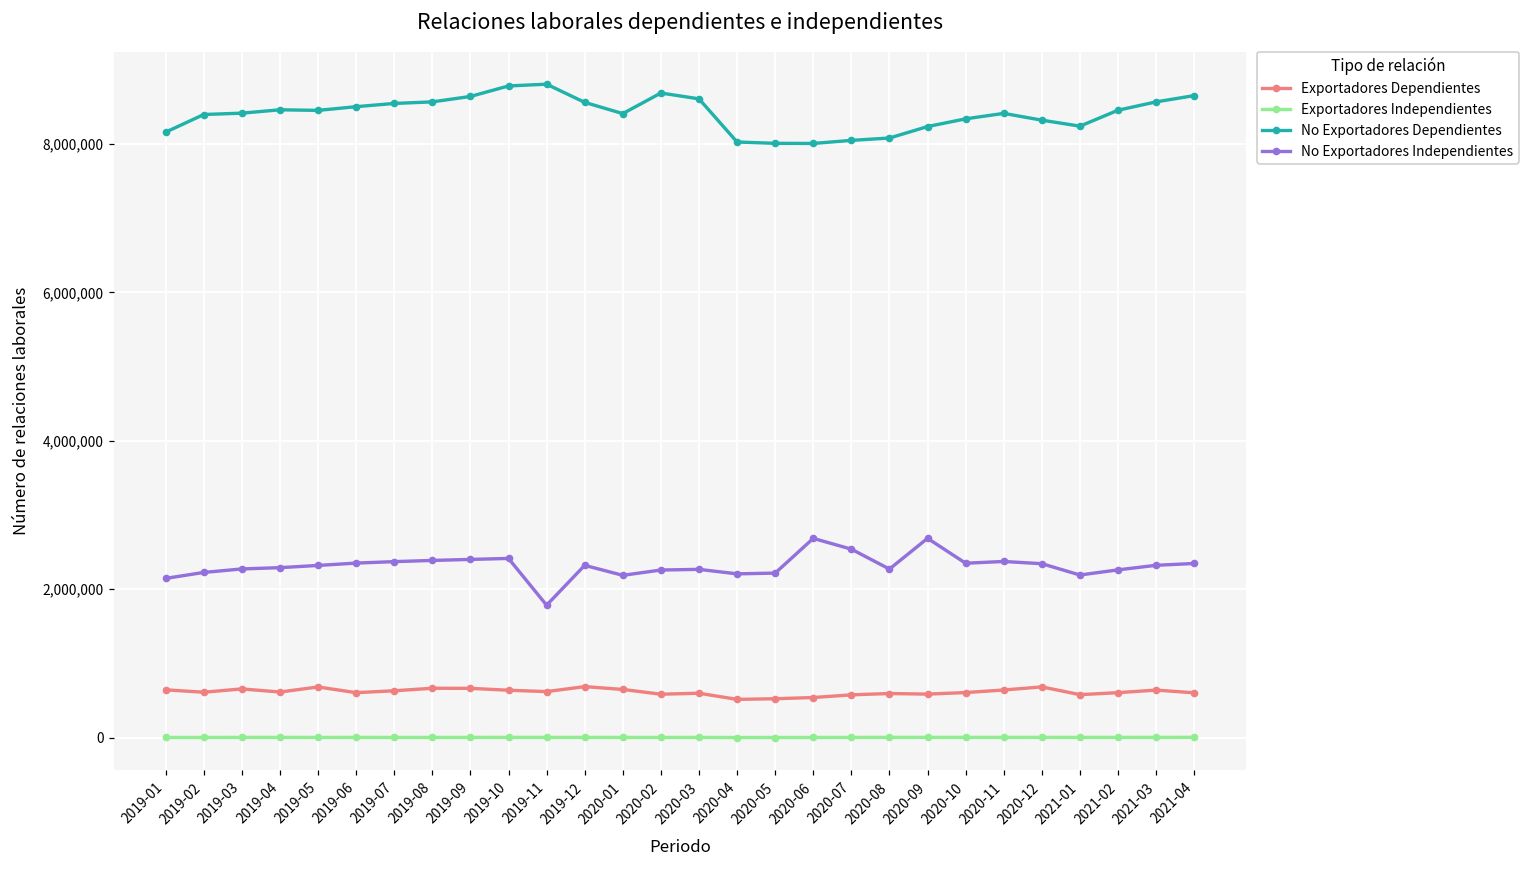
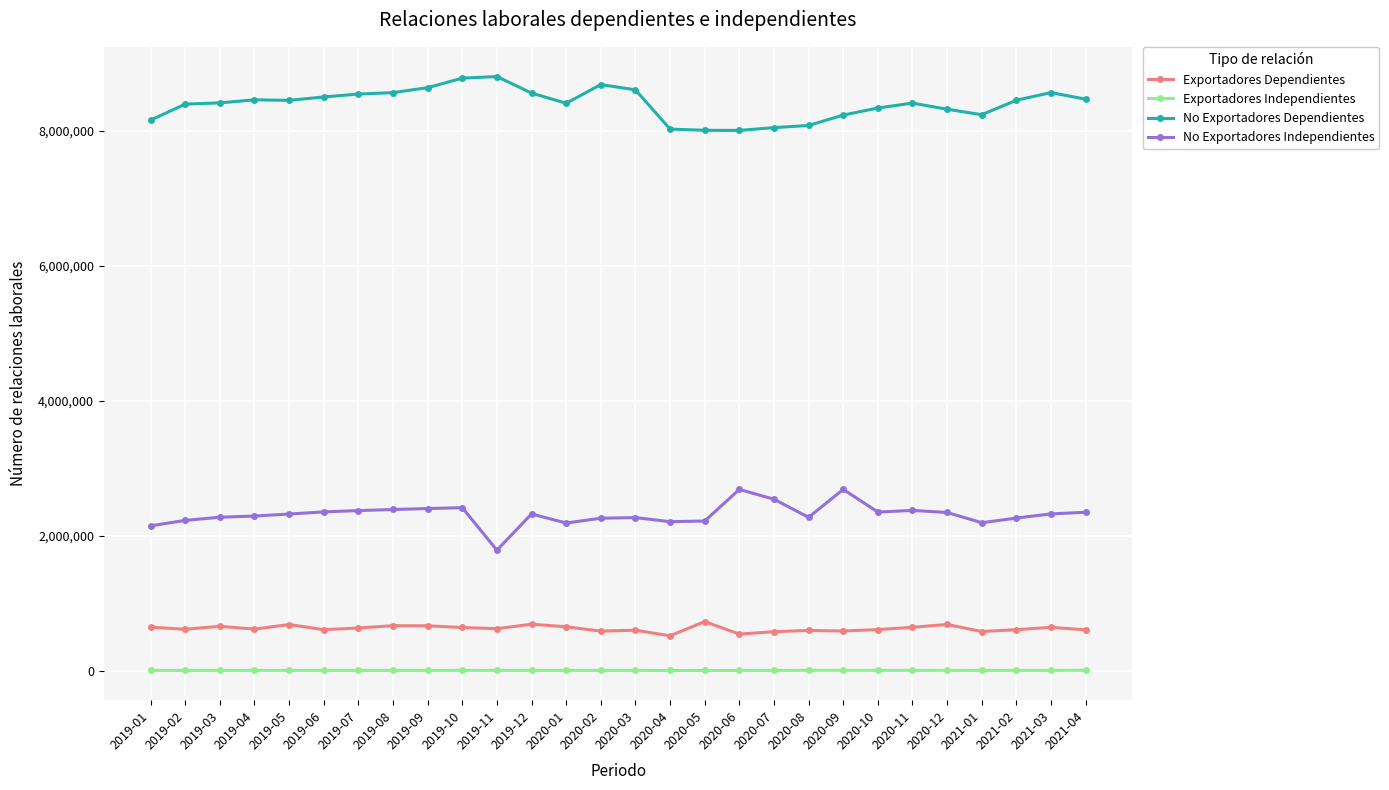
Exportadores Dependientes, 2020-05: 500,000 -> 700,000
No Exportadores Dependientes, 2021-04: 8,700,000 -> 8,500,000
